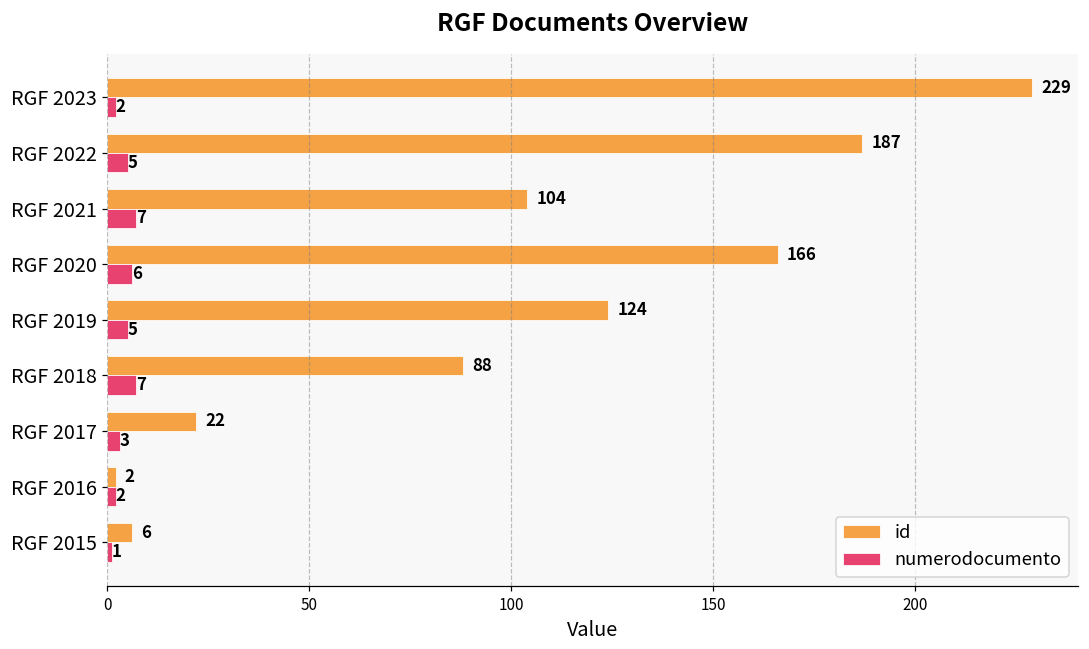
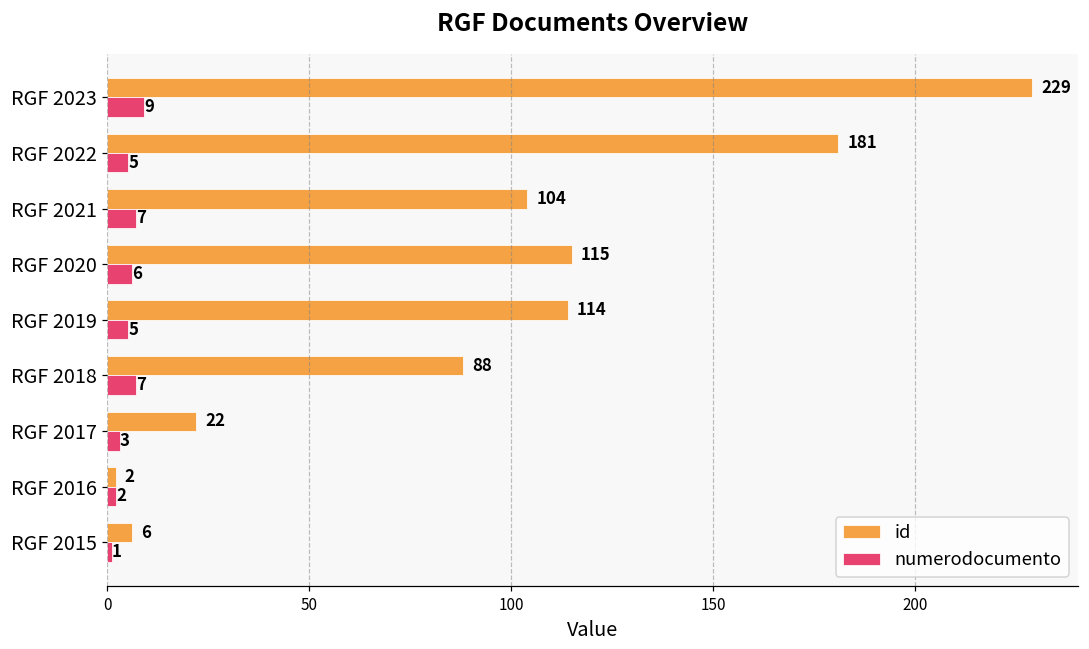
numerodocumento, RGF 2023: 2 -> 9
id, RGF 2022: 187 -> 181
id, RGF 2020: 166 -> 115
id, RGF 2019: 124 -> 114
